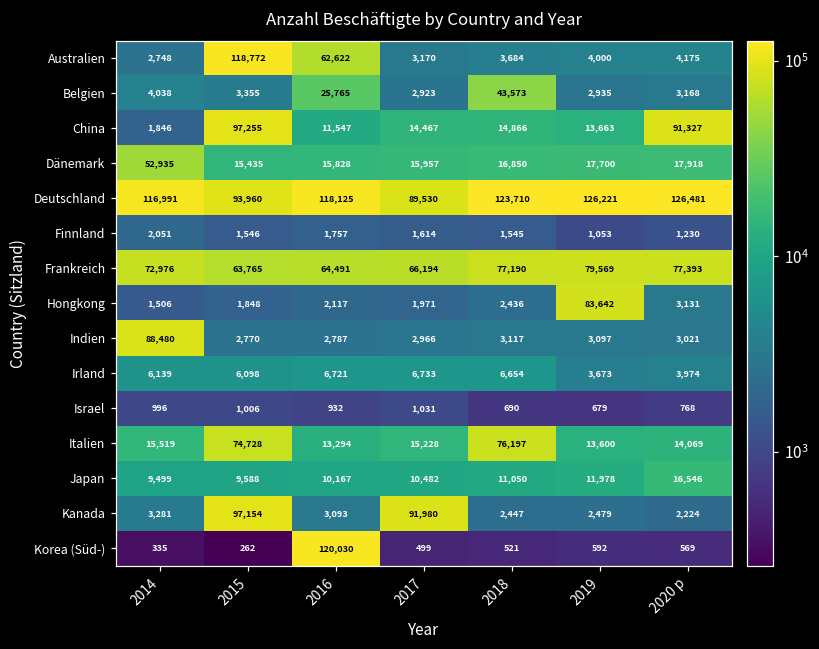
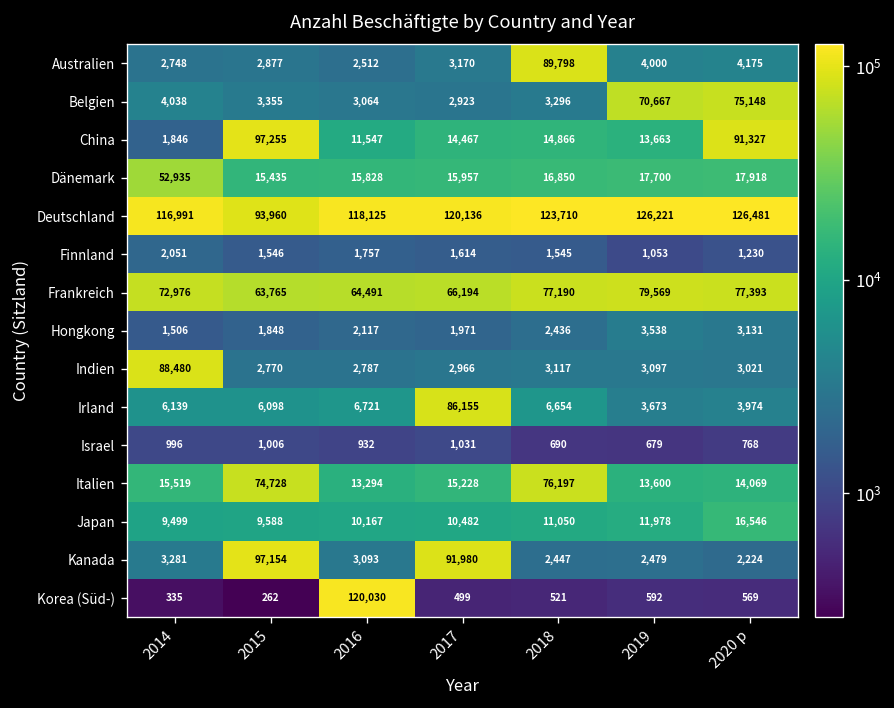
Australien, 2015: 118,772 -> 2,877
Australien, 2016: 62,622 -> 2,512
Australien, 2018: 3,684 -> 89,798
Belgien, 2016: 25,765 -> 3,064
Belgien, 2018: 43,573 -> 3,296
Belgien, 2019: 2,935 -> 70,667
Belgien, 2020 p: 3,168 -> 75,148
Deutschland, 2017: 89,530 -> 120,136
Hongkong, 2019: 83,642 -> 3,538
Irland, 2017: 6,733 -> 86,155
